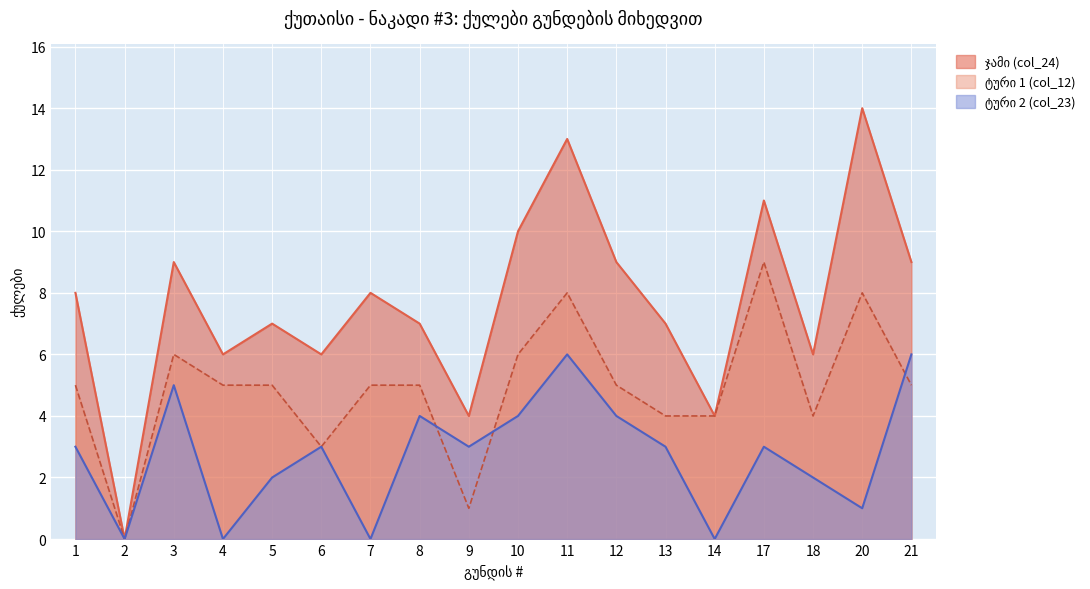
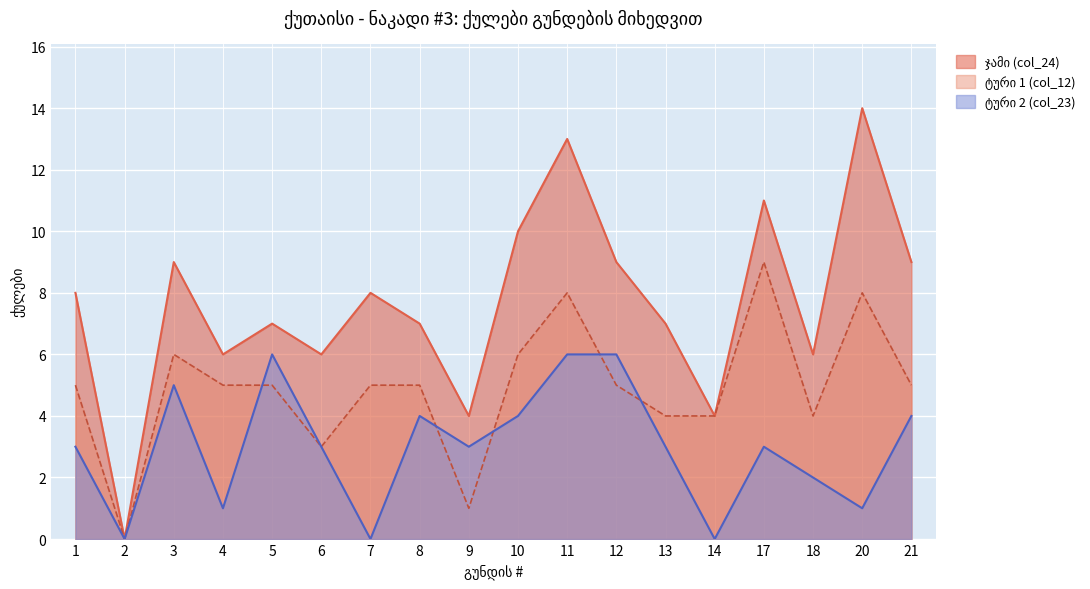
ტური 2 (col_23), 4: 0 -> 1
ტური 2 (col_23), 5: 2 -> 6
ტური 2 (col_23), 12: 4 -> 6
ტური 2 (col_23), 21: 6 -> 4
